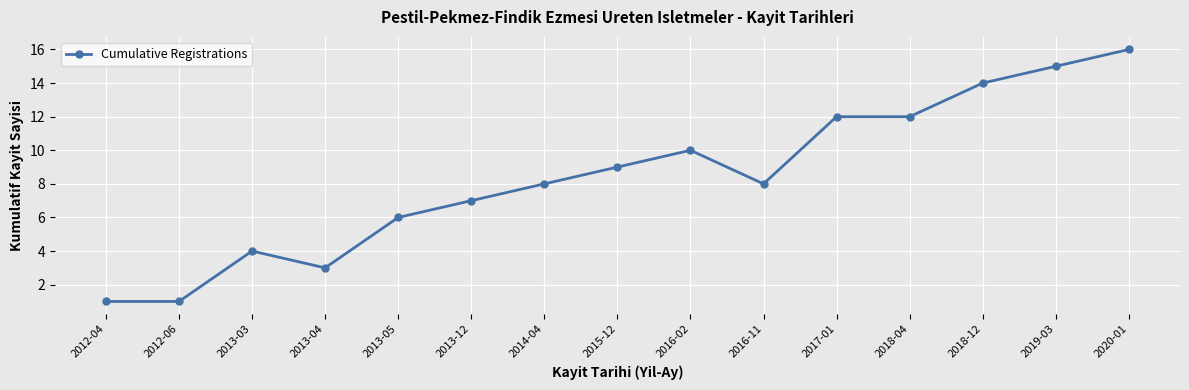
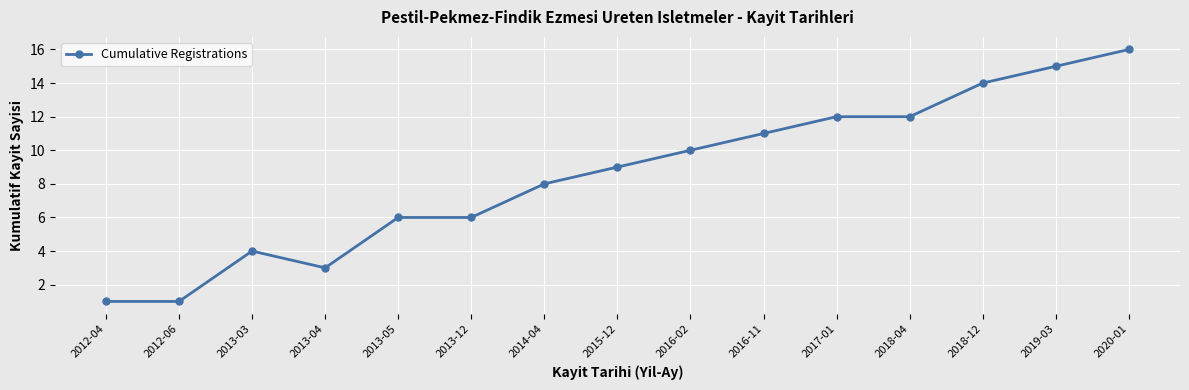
2013-12: 7 -> 6
2016-11: 8 -> 11
